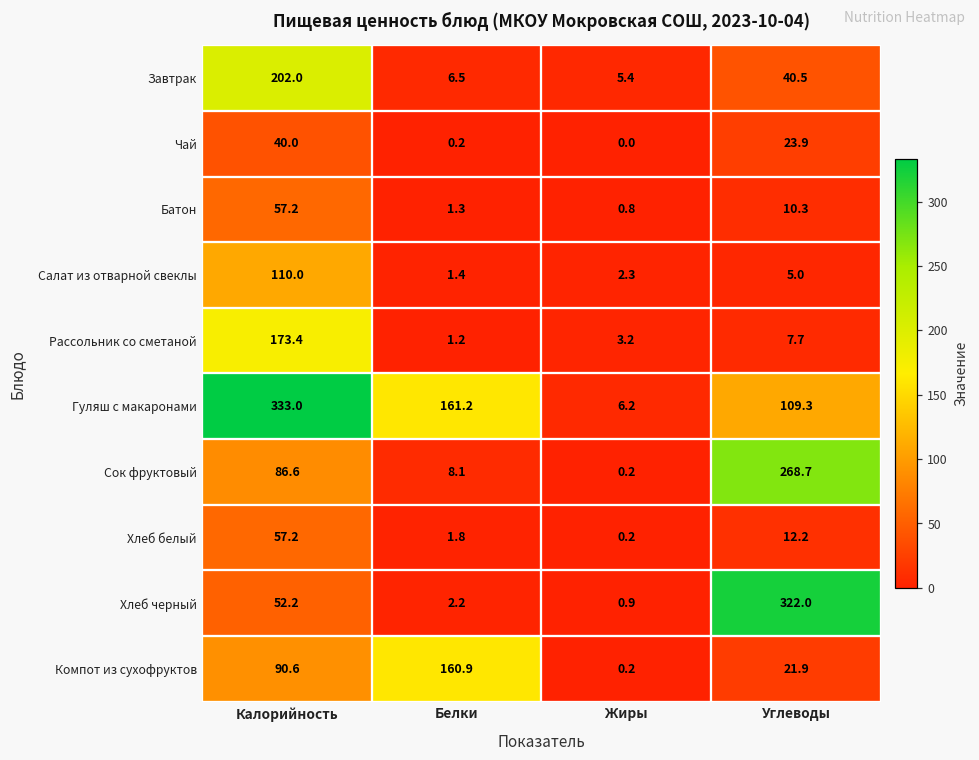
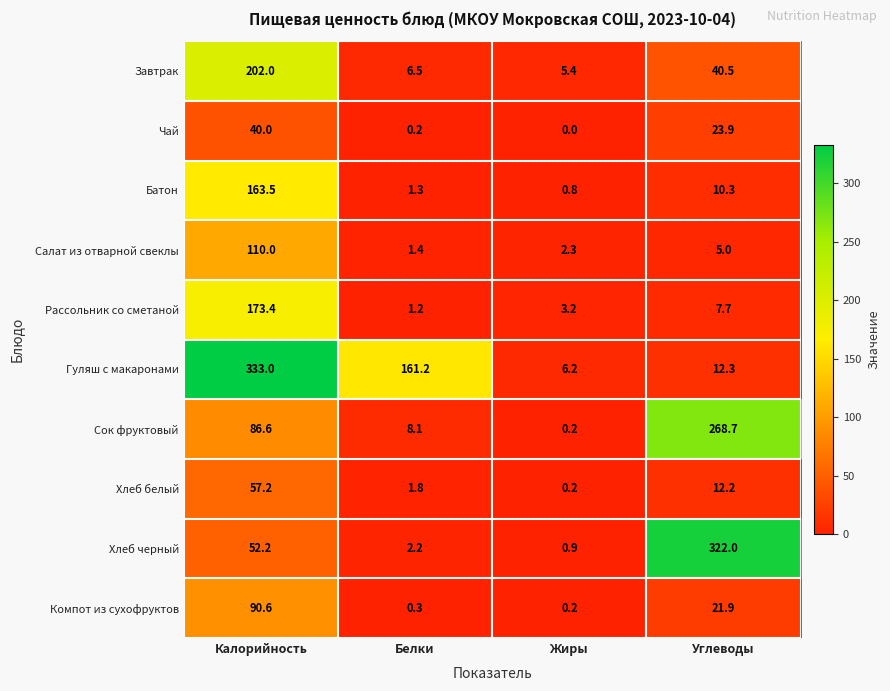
Батон, Калорийность: 57.2 -> 163.5
Гуляш с макаронами, Углеводы: 109.3 -> 12.3
Компот из сухофруктов, Белки: 160.9 -> 0.3
